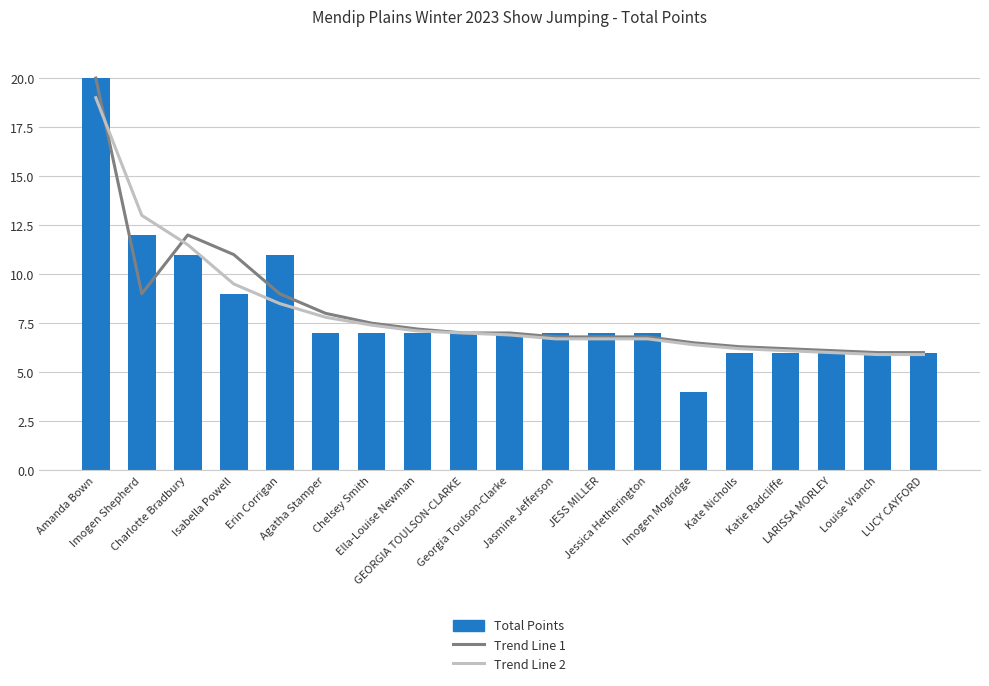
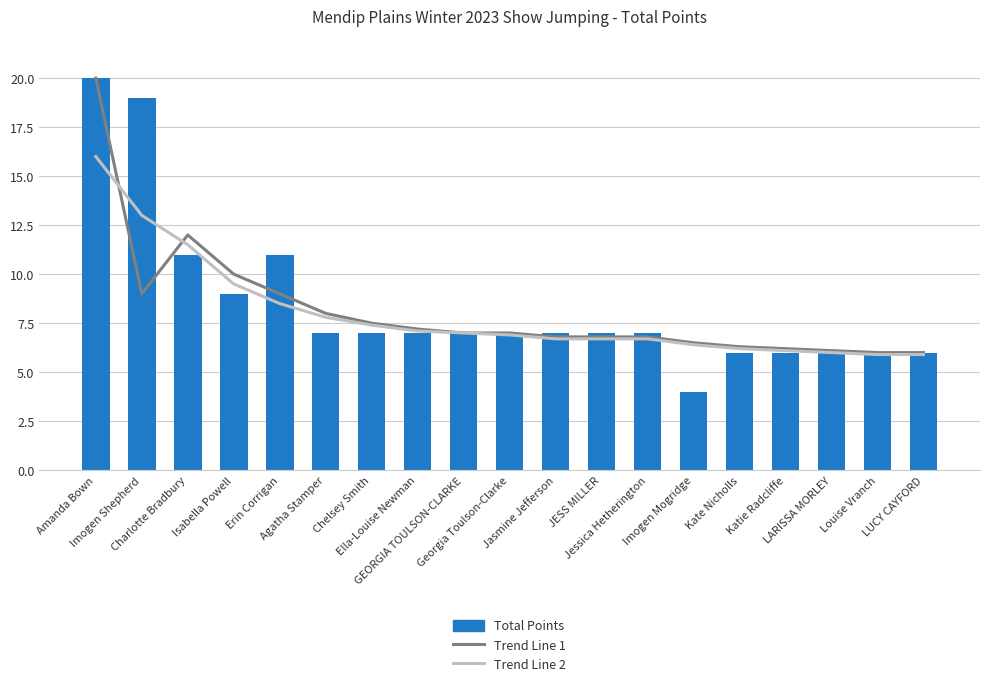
Trend Line 2, Amanda Bown: 19 -> 16
Total Points, Imogen Shepherd: 12 -> 19
Trend Line 1, Isabella Powell: 11 -> 10
